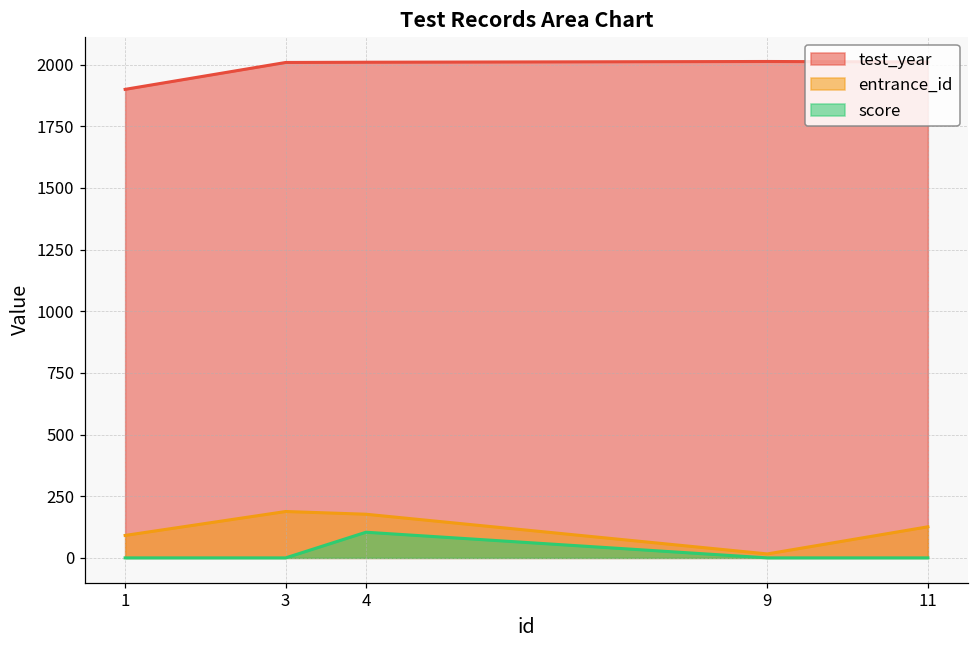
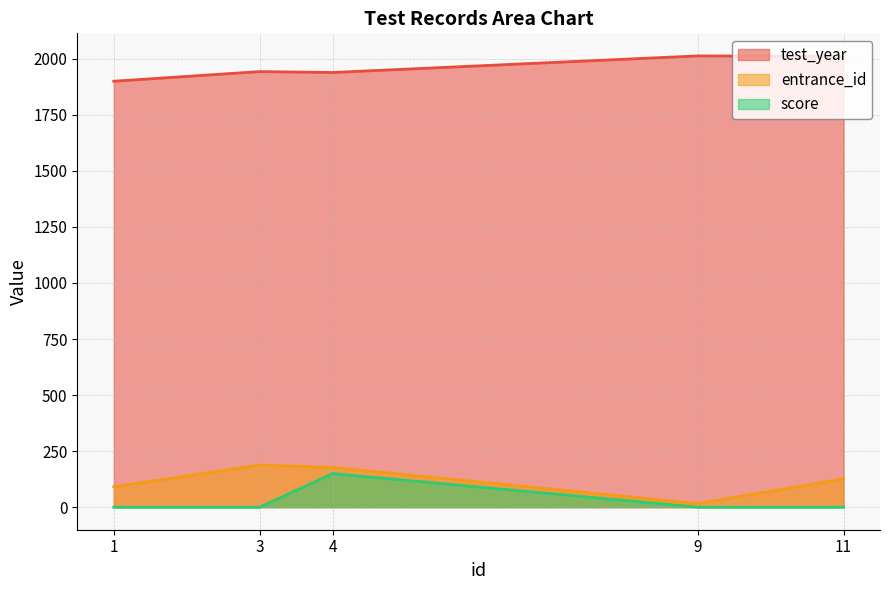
test_year, 3: 2010 -> 1940
test_year, 4: 2010 -> 1940
score, 4: 100 -> 150
